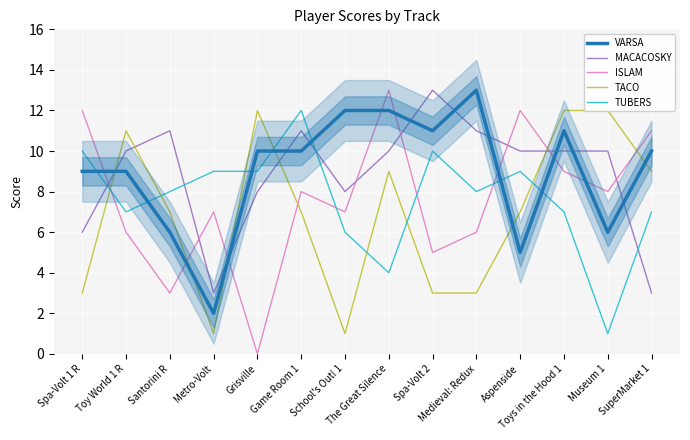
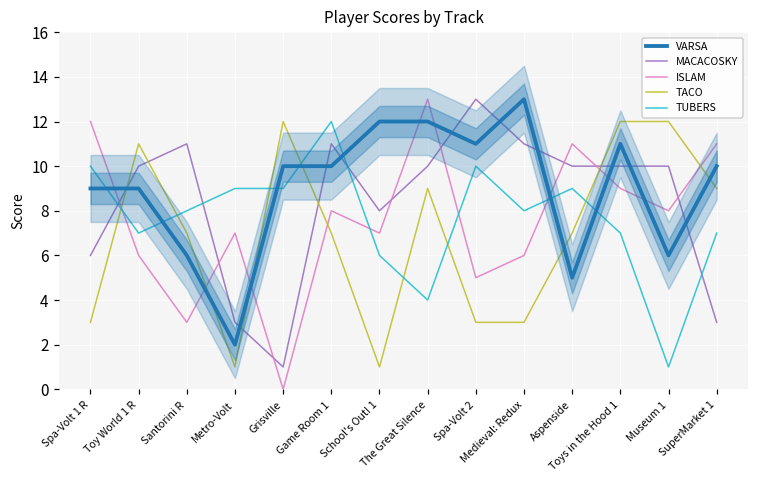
MACACOSKY, Grisville: 8 -> 1
ISLAM, Aspenside: 12 -> 11
